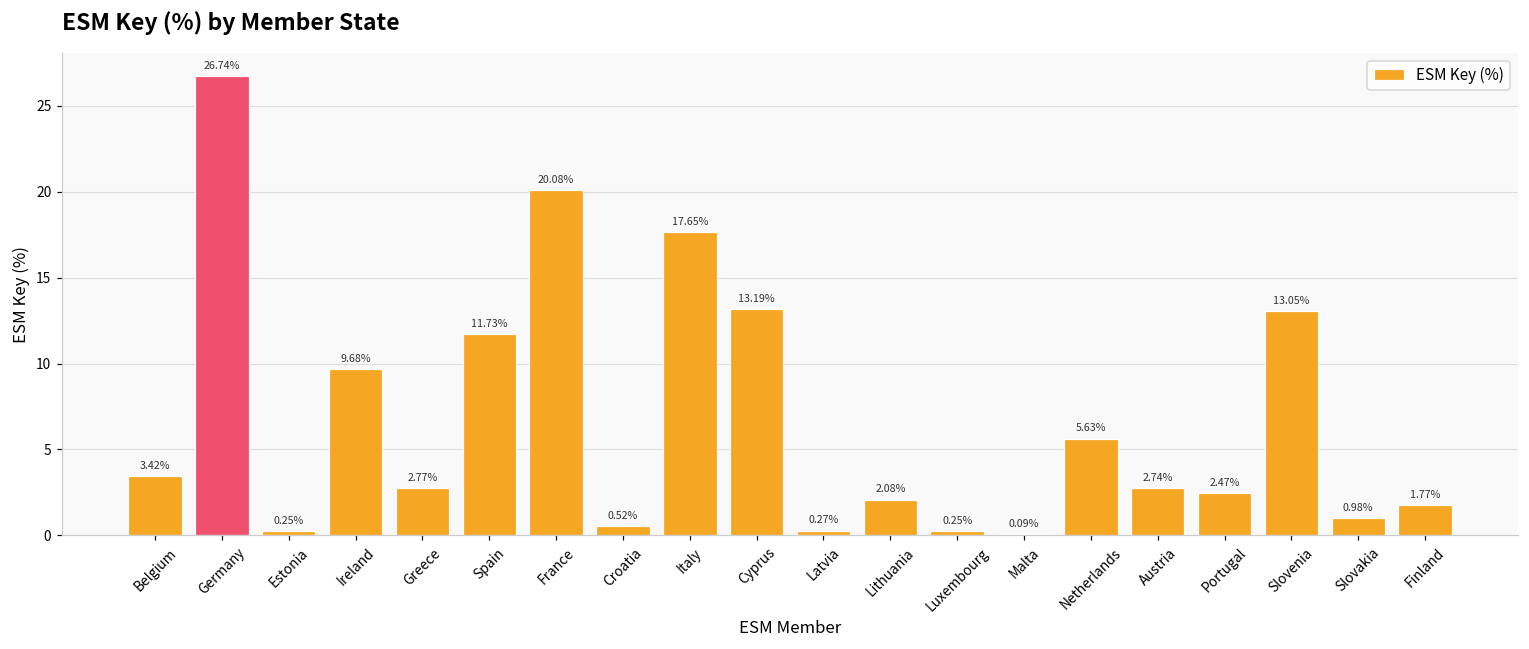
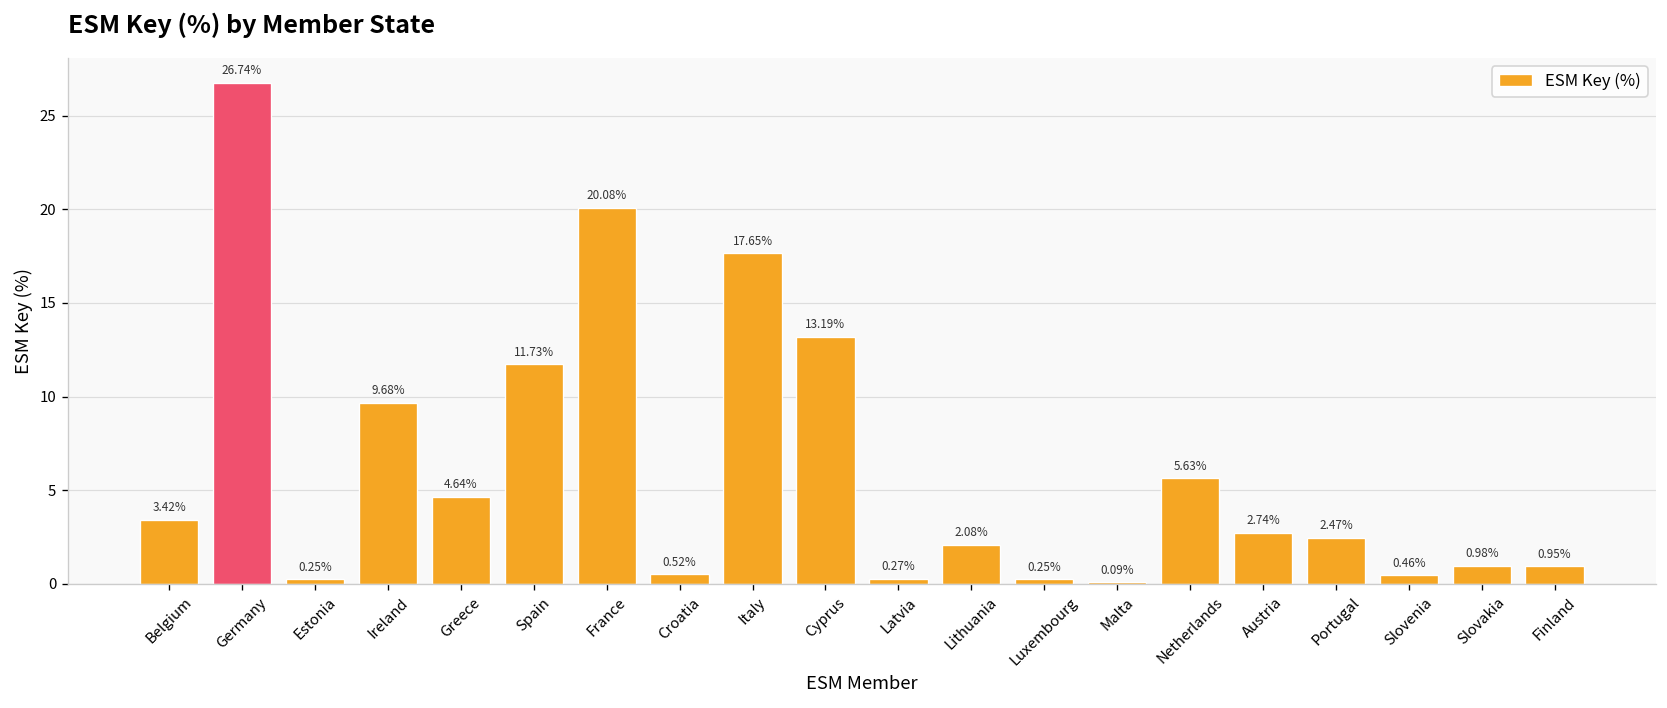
Greece: 2.77% -> 4.64%
Slovenia: 13.05% -> 0.46%
Finland: 1.77% -> 0.95%
